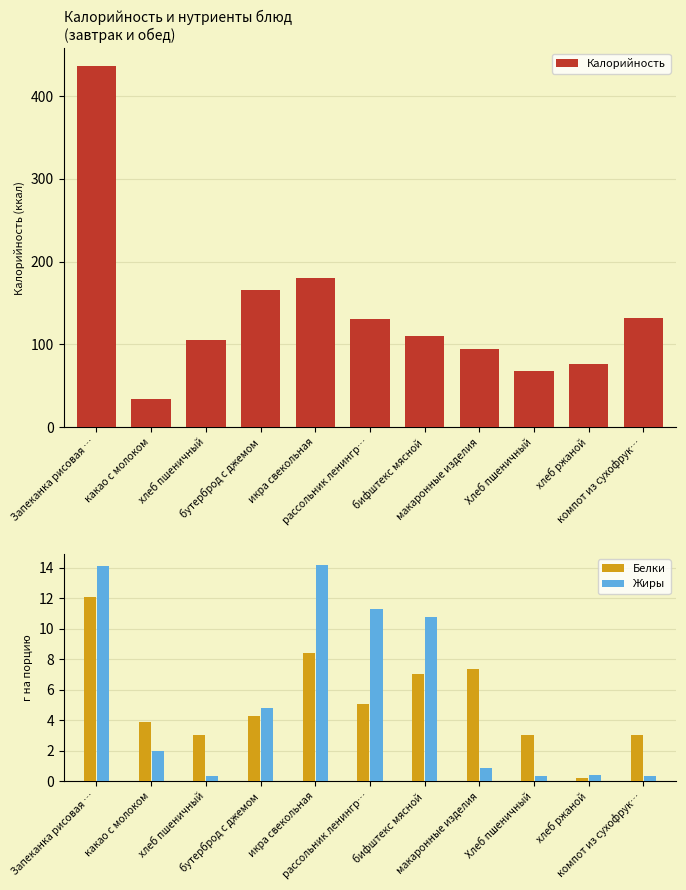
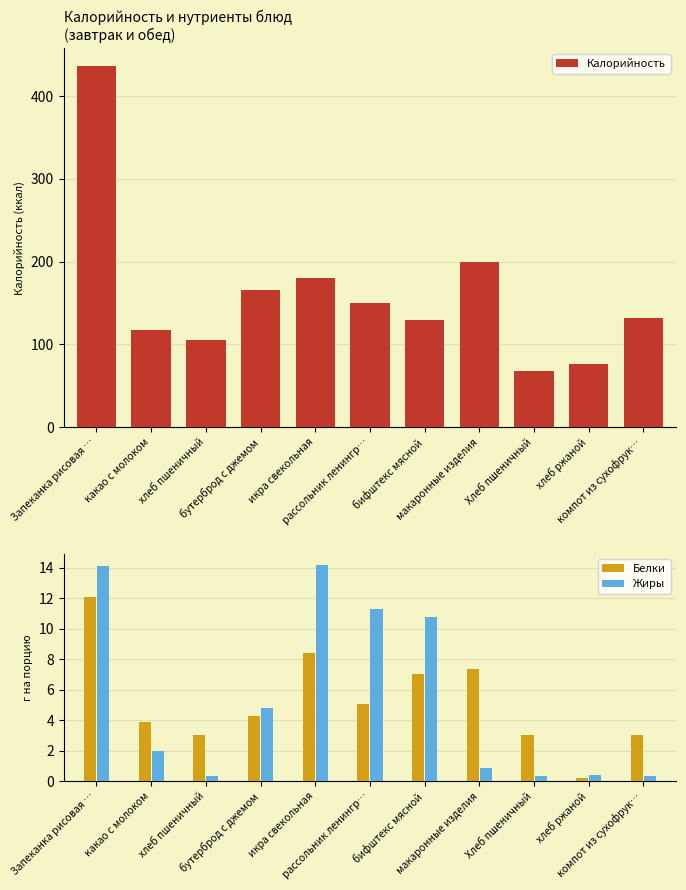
Калорийность и нутриенты блюд (завтрак и обед), какао с молоком: 30 -> 120
Калорийность и нутриенты блюд (завтрак и обед), рассольник ленингр…: 130 -> 150
Калорийность и нутриенты блюд (завтрак и обед), бифштекс мясной: 110 -> 130
Калорийность и нутриенты блюд (завтрак и обед), макаронные изделия: 90 -> 200
